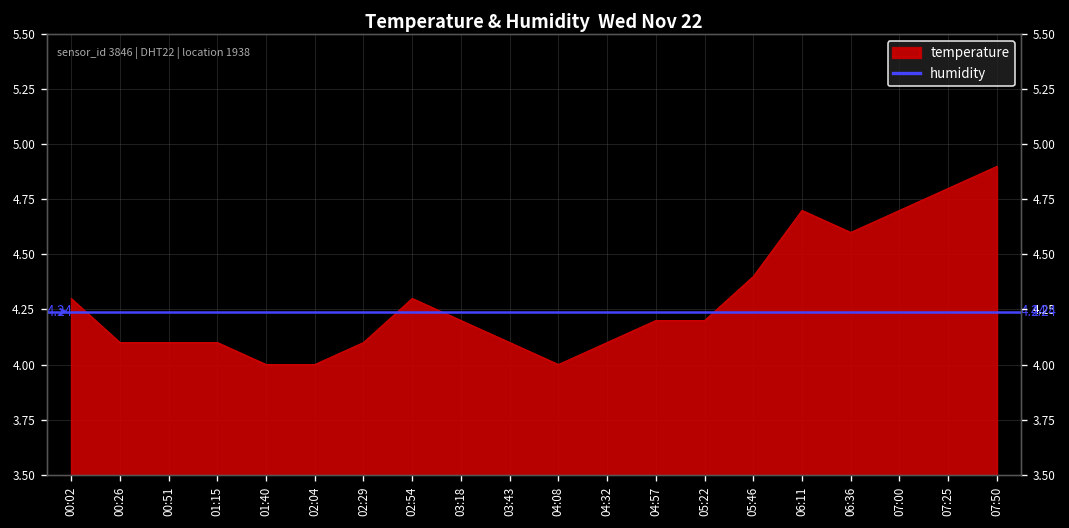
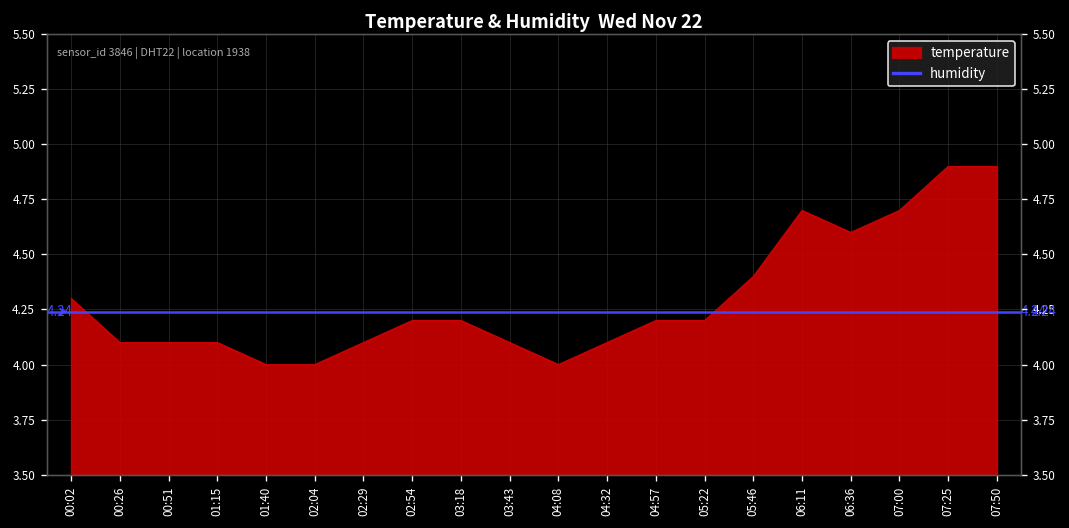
02:54: 4.3 -> 4.2
07:25: 4.8 -> 4.9
